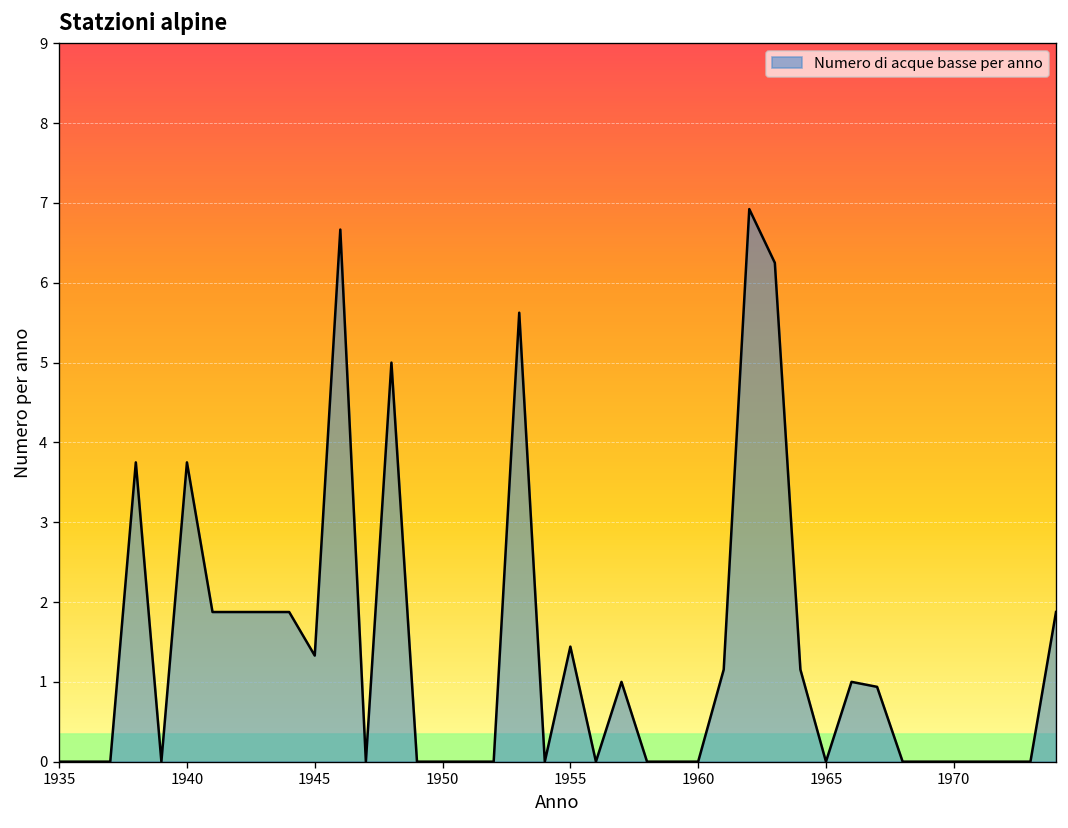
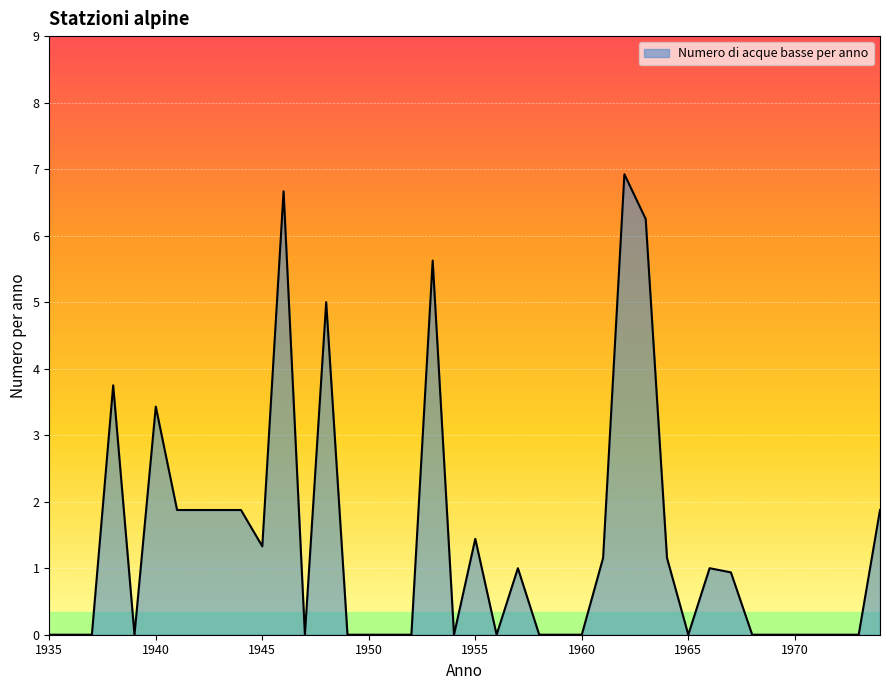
1940: 3.8 -> 3.4
